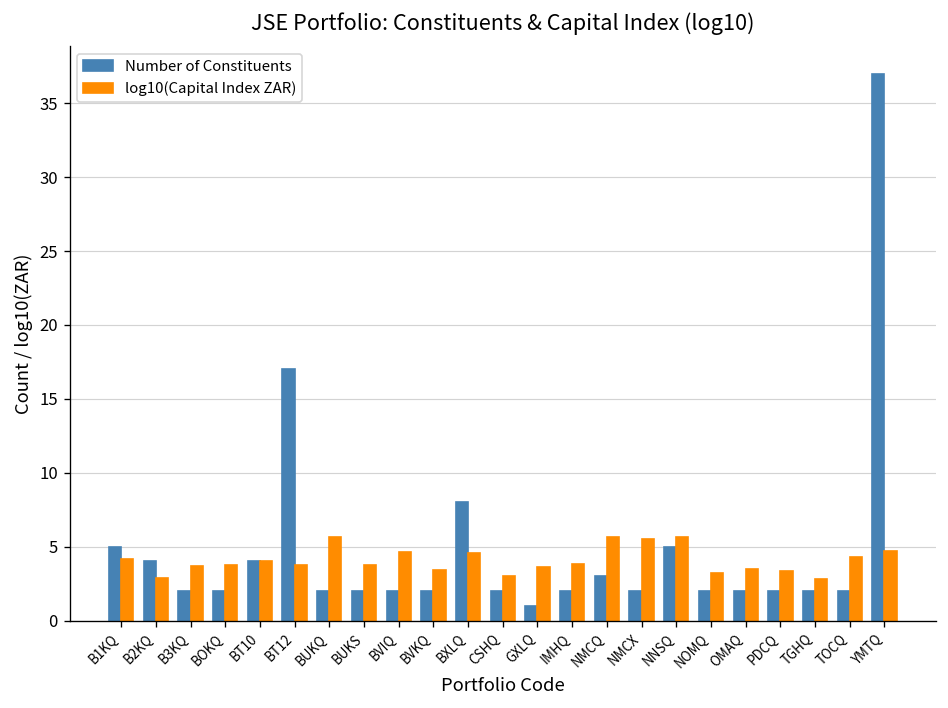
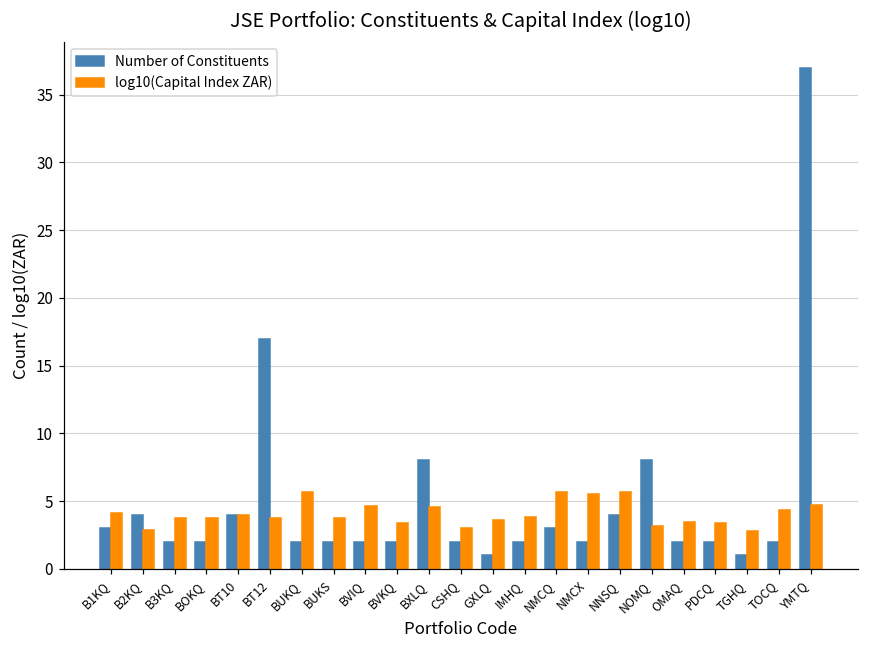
Number of Constituents, B1KQ: 5 -> 3
Number of Constituents, NNSQ: 5 -> 4
Number of Constituents, NOMQ: 2 -> 8
Number of Constituents, TGHQ: 2 -> 1
